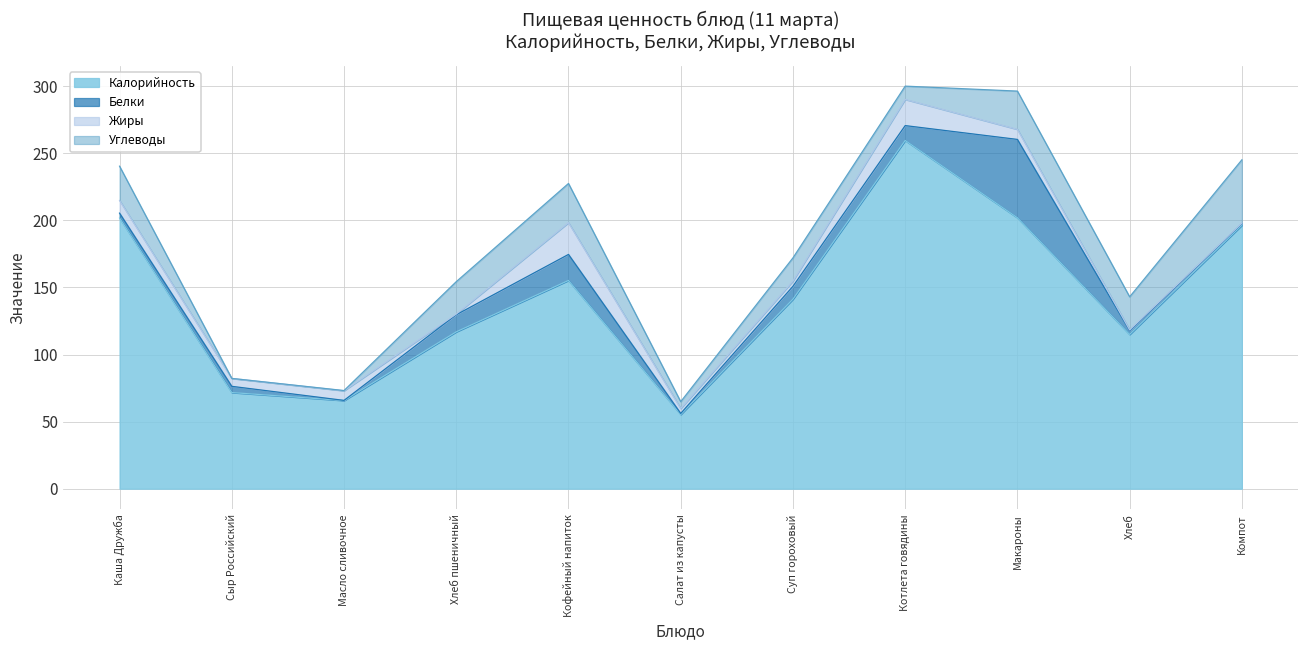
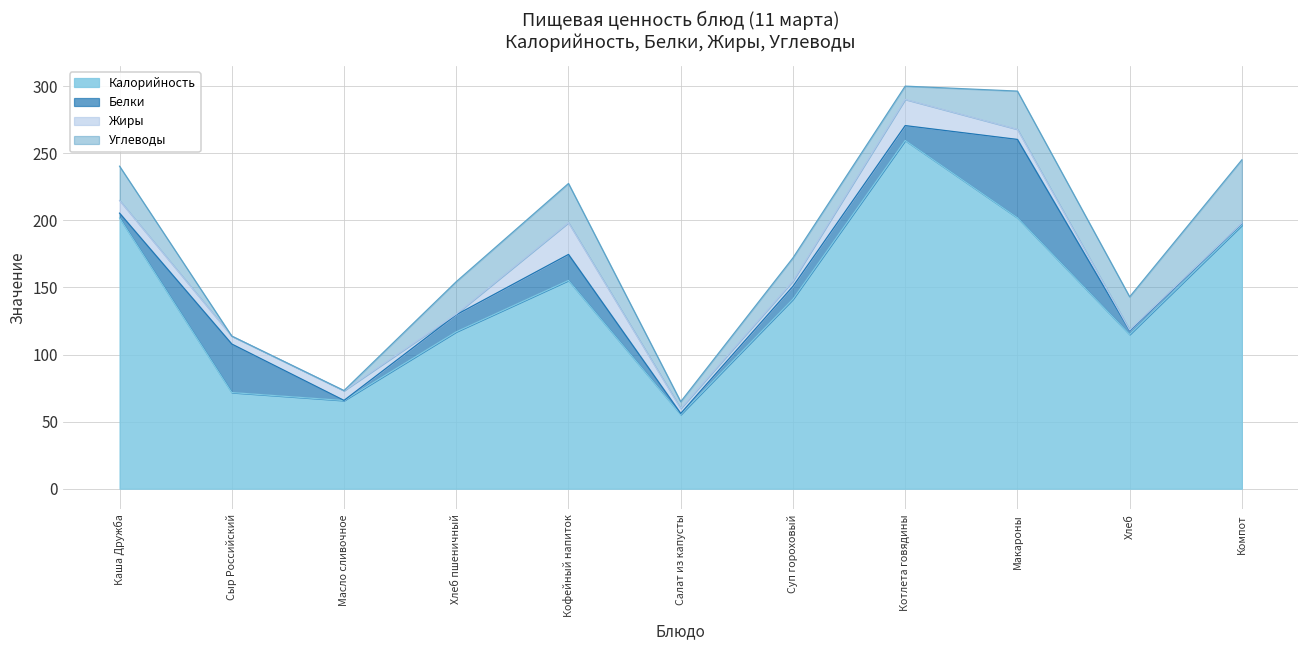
Белки, Сыр Российский: 5 -> 36
